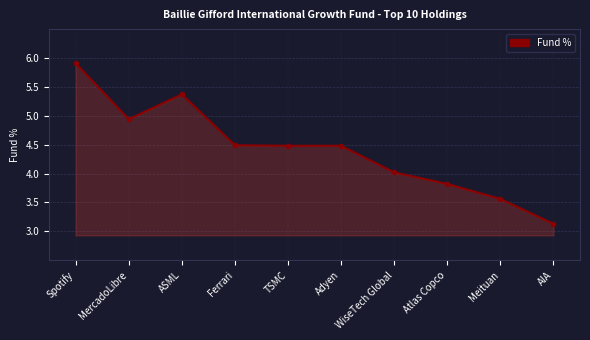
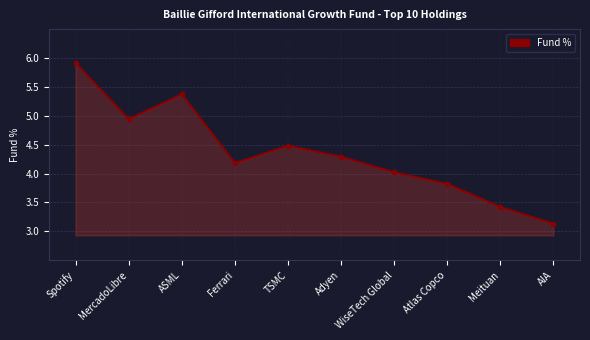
Ferrari: 4.5 -> 4.2
Adyen: 4.5 -> 4.3
Meituan: 3.6 -> 3.4
